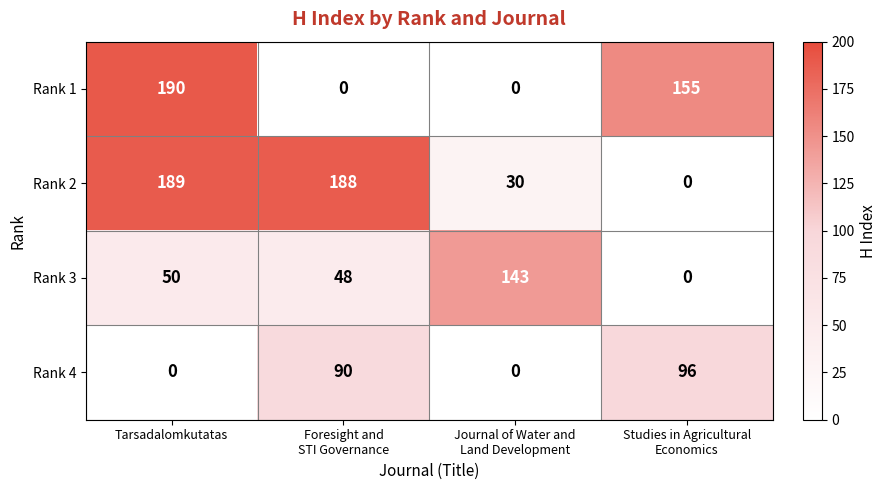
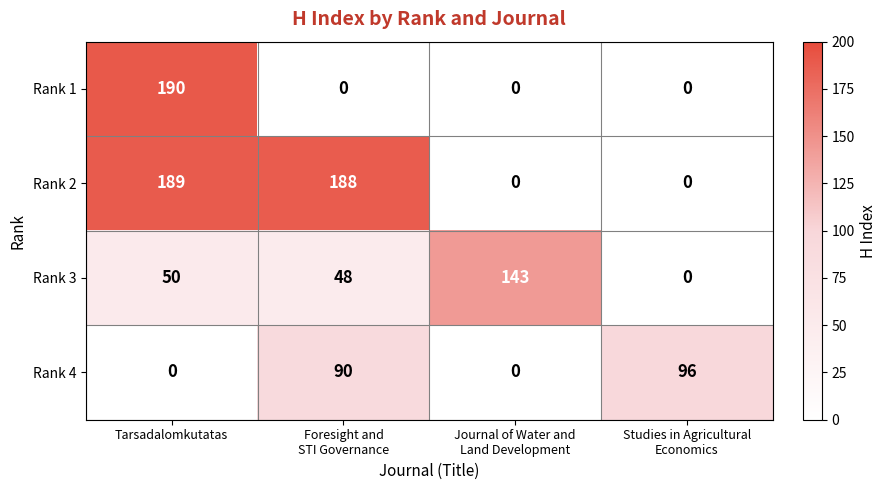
Rank 1, Studies in Agricultural Economics: 155 -> 0
Rank 2, Journal of Water and Land Development: 30 -> 0
